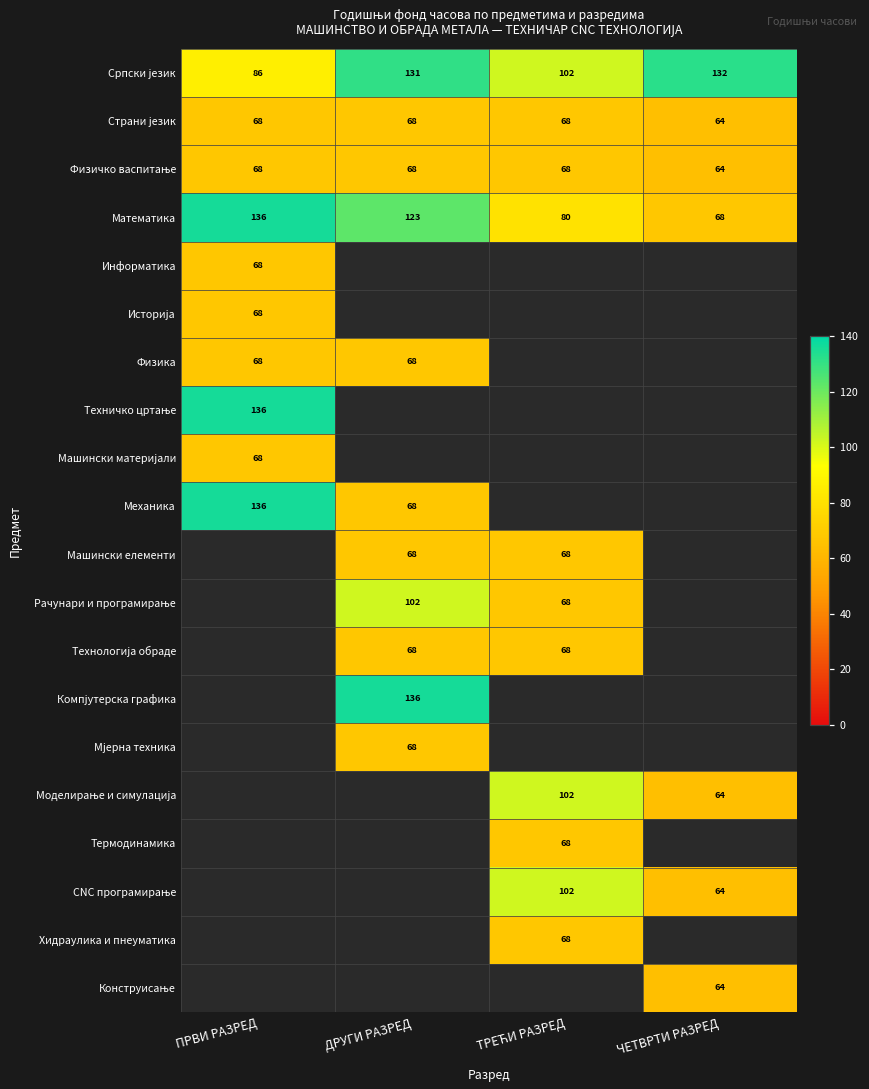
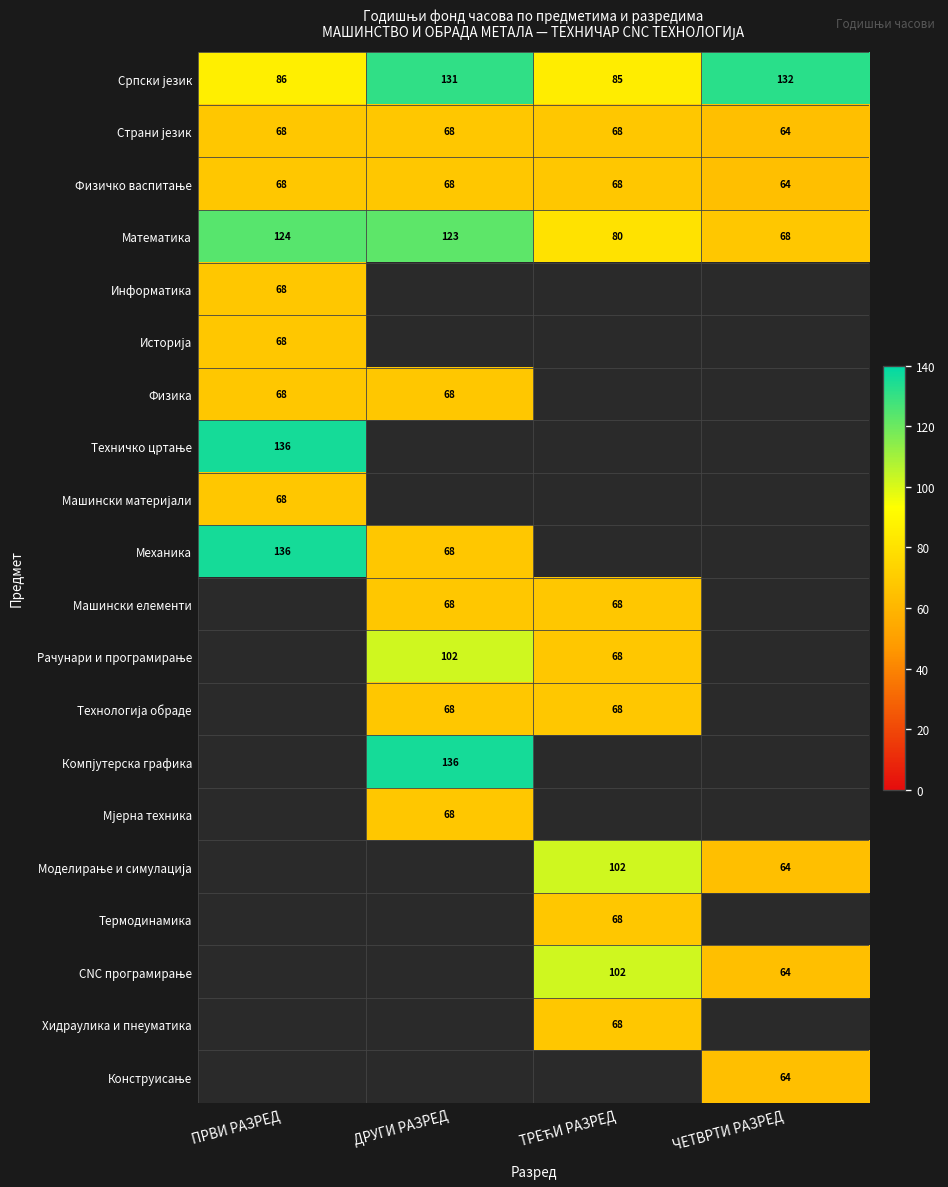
Српски језик, ТРЕЋИ РАЗРЕД: 102 -> 85
Математика, ПРВИ РАЗРЕД: 136 -> 124
